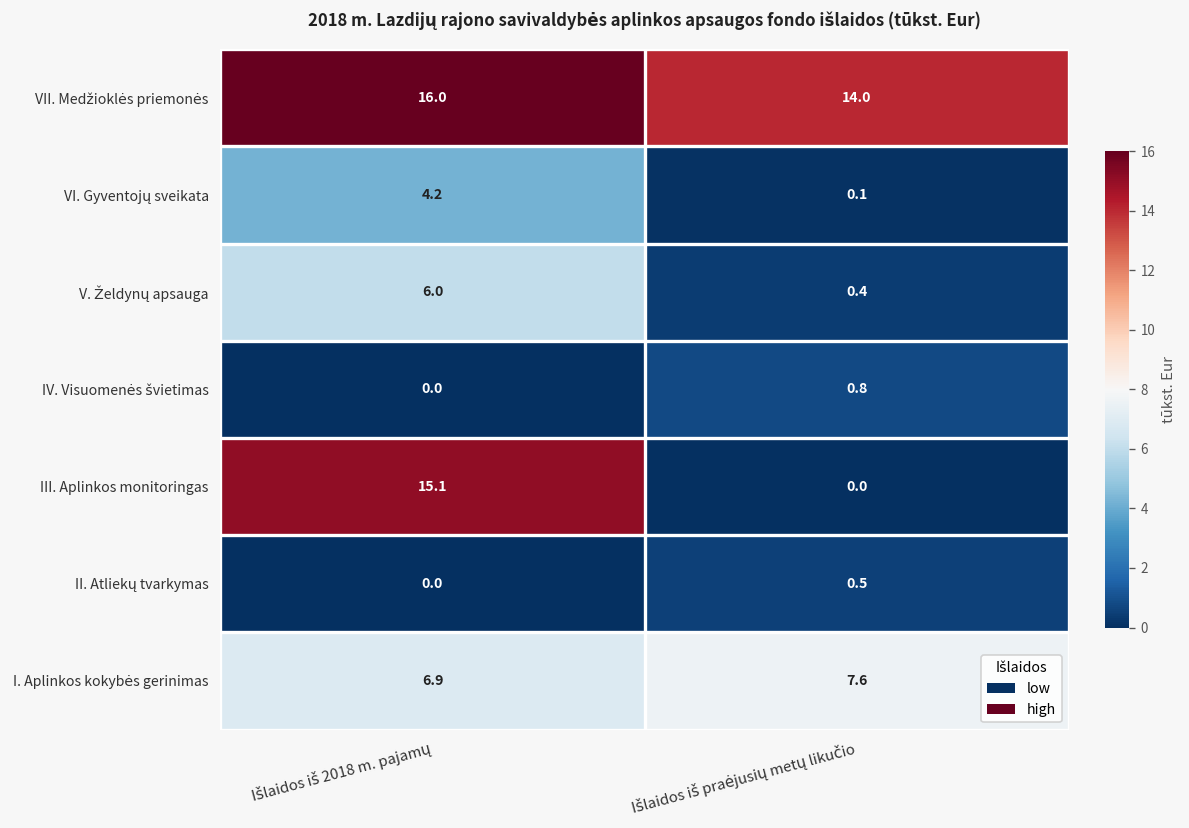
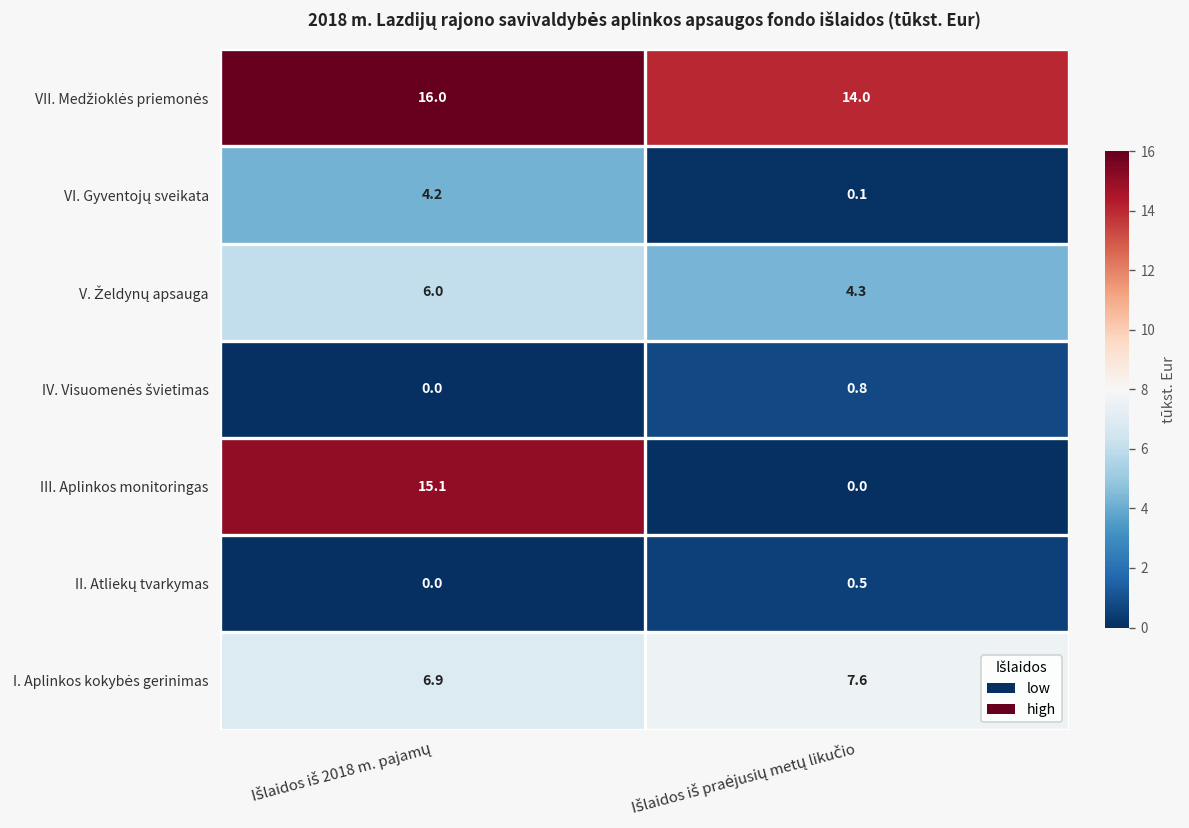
V. Želdynų apsauga, Išlaidos iš praėjusių metų likučio: 0.4 -> 4.3
